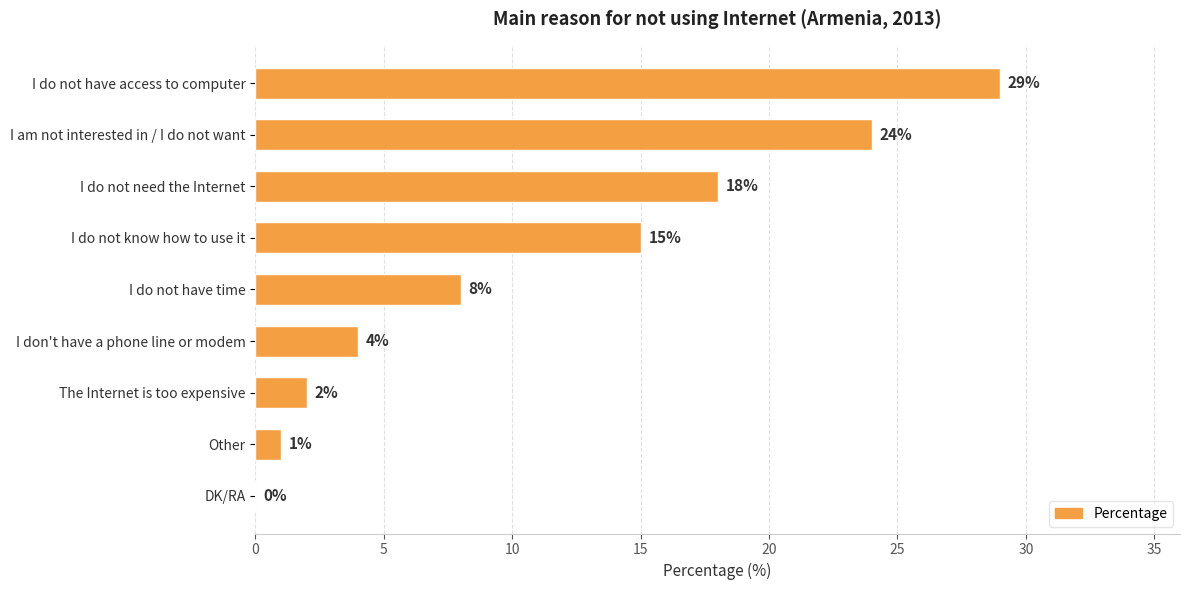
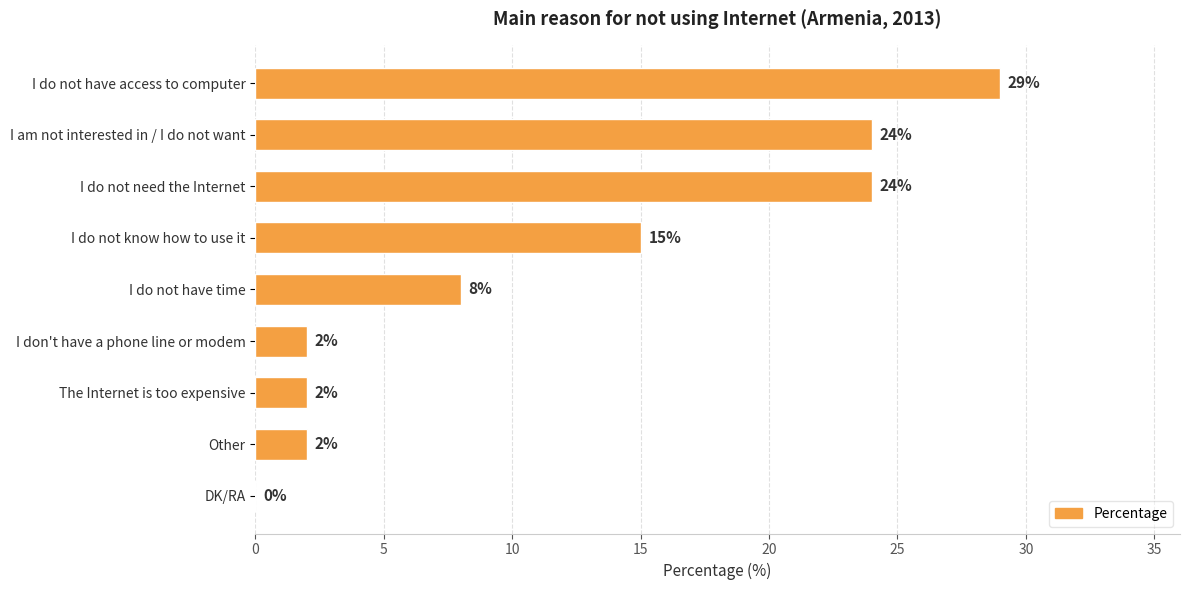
I do not need the Internet: 18% -> 24%
I don't have a phone line or modem: 4% -> 2%
Other: 1% -> 2%
